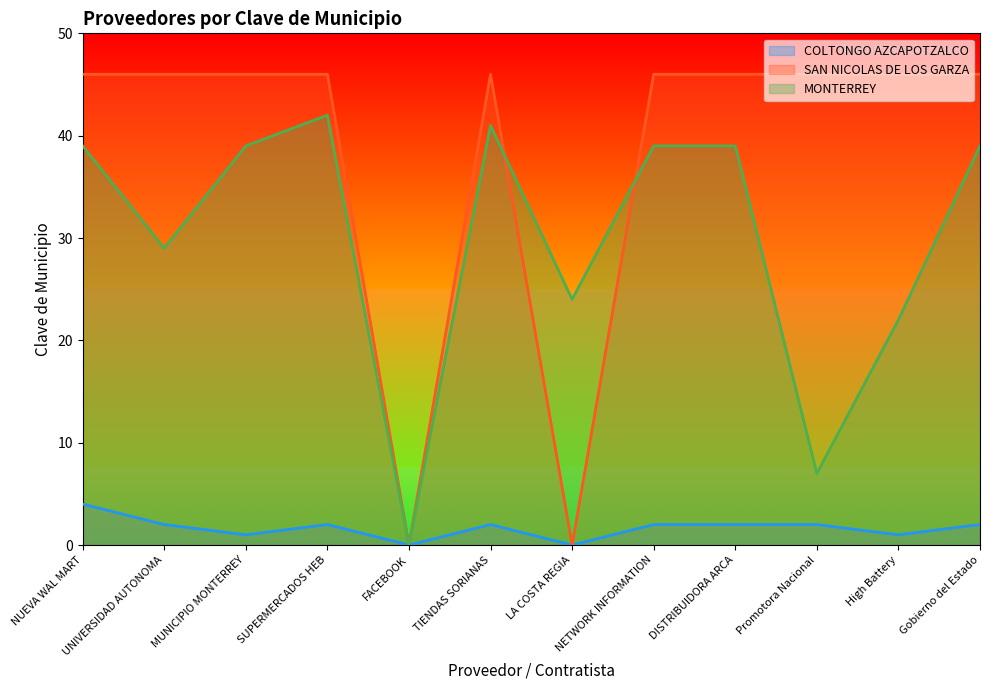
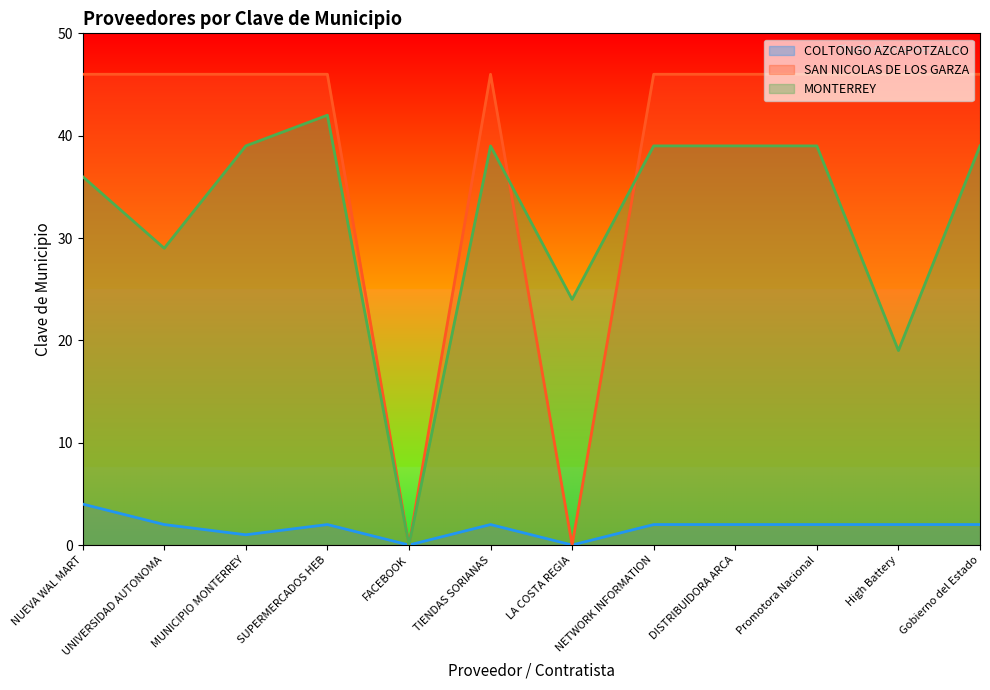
MONTERREY, NUEVA WAL MART: 39 -> 36
MONTERREY, TIENDAS SORIANAS: 41 -> 39
MONTERREY, Promotora Nacional: 7 -> 39
COLTONGO AZCAPOTZALCO, High Battery: 1 -> 2
MONTERREY, High Battery: 22 -> 19
